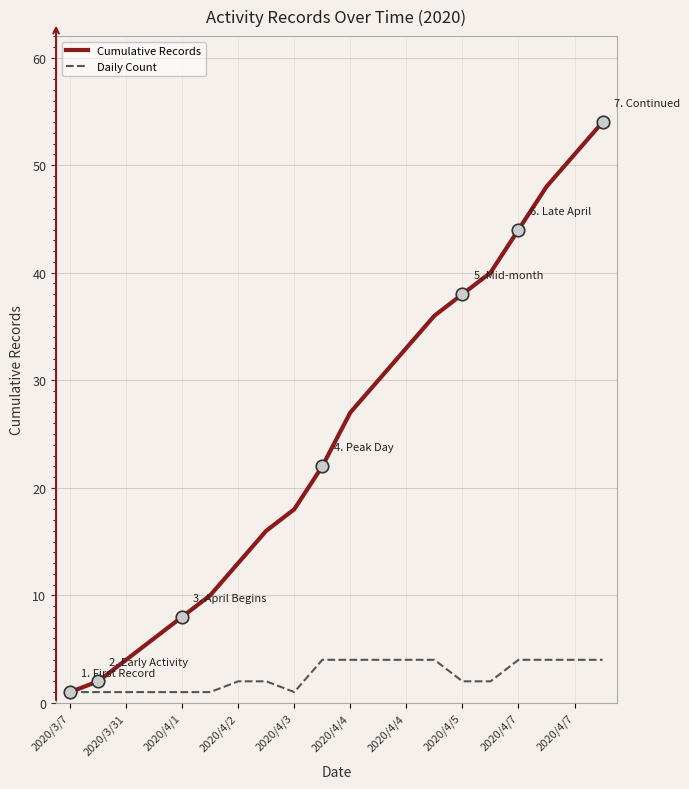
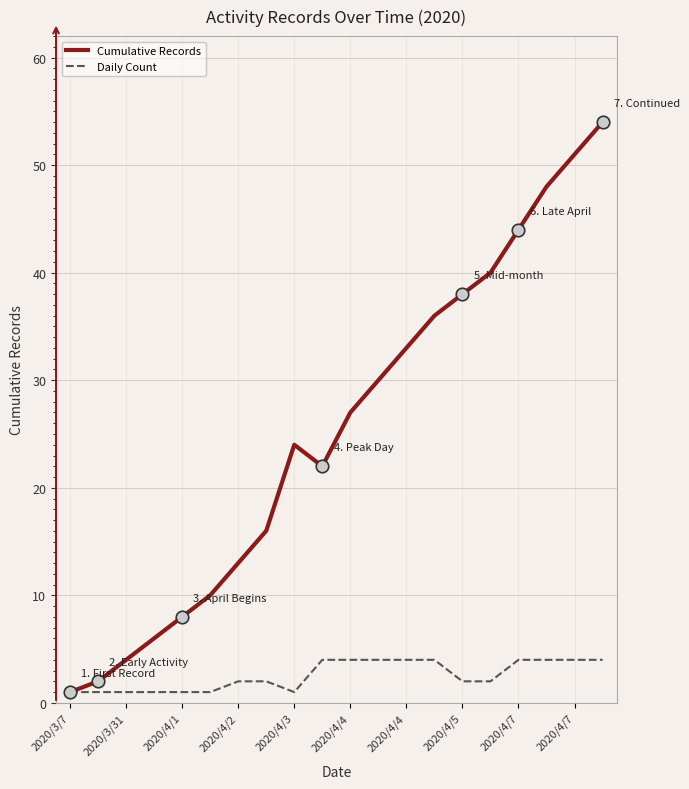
Cumulative Records, 2020/4/3: 18 -> 24
